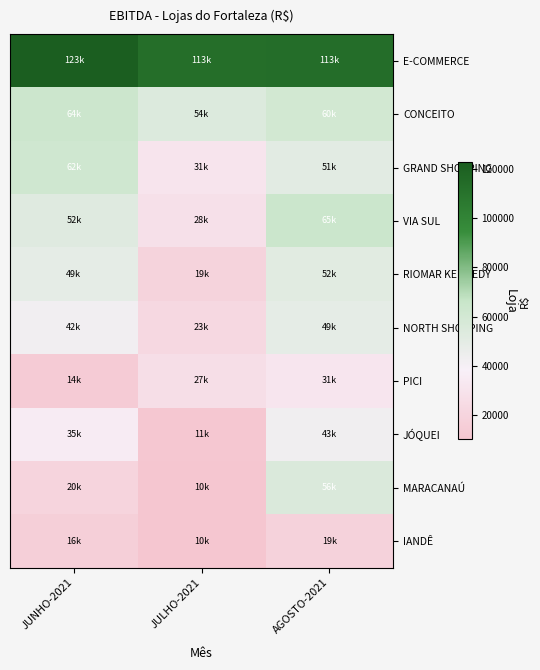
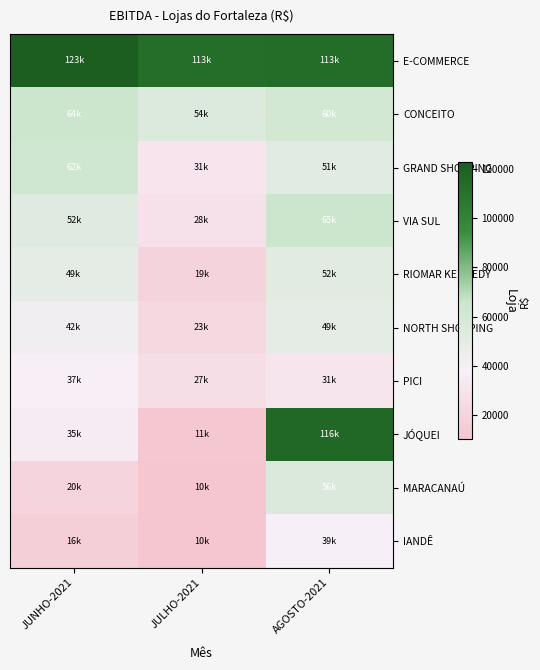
PICI, JUNHO-2021: 14k -> 37k
JÓQUEI, AGOSTO-2021: 43k -> 116k
IANDÊ, AGOSTO-2021: 19k -> 39k
